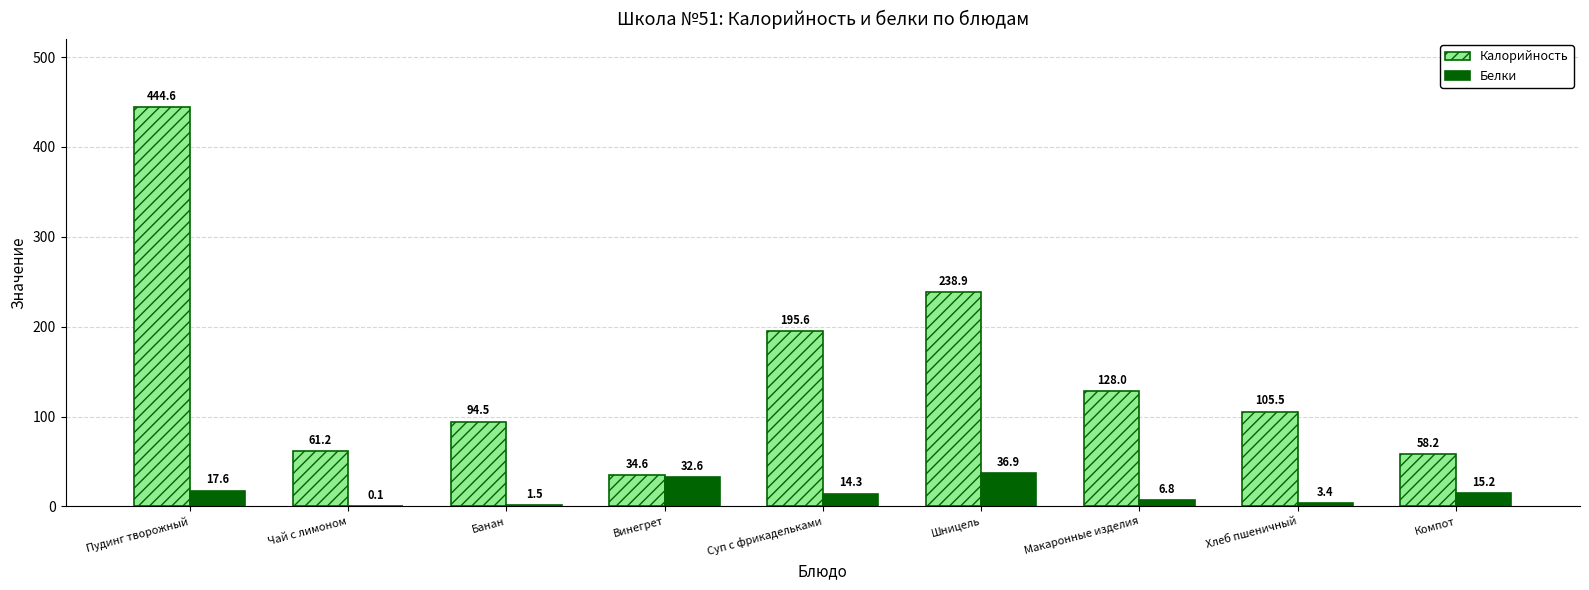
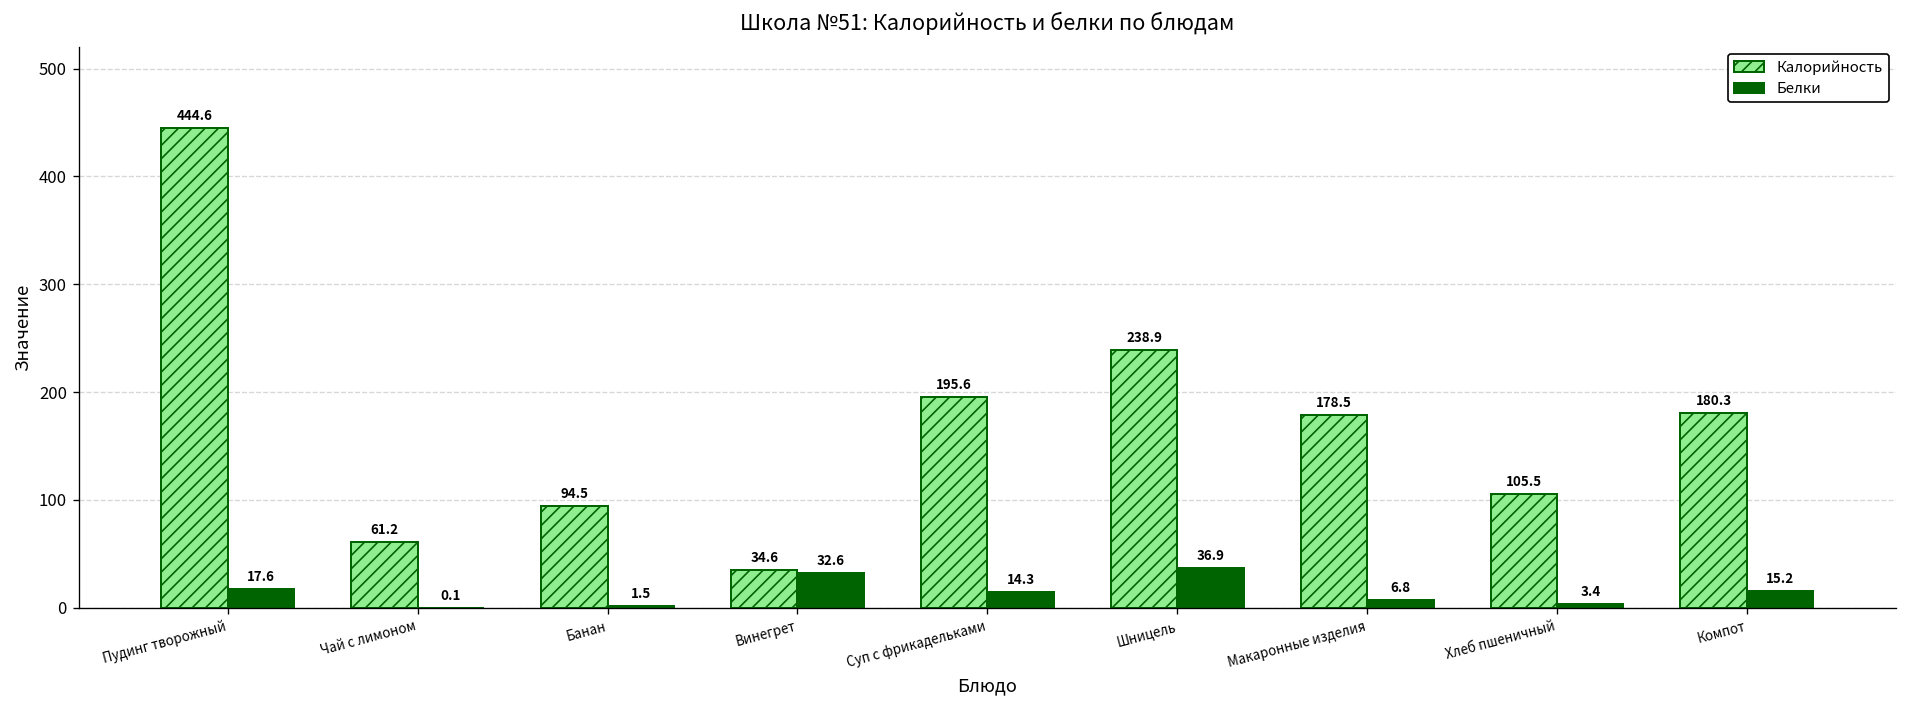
Калорийность, Макаронные изделия: 128.0 -> 178.5
Калорийность, Компот: 58.2 -> 180.3
